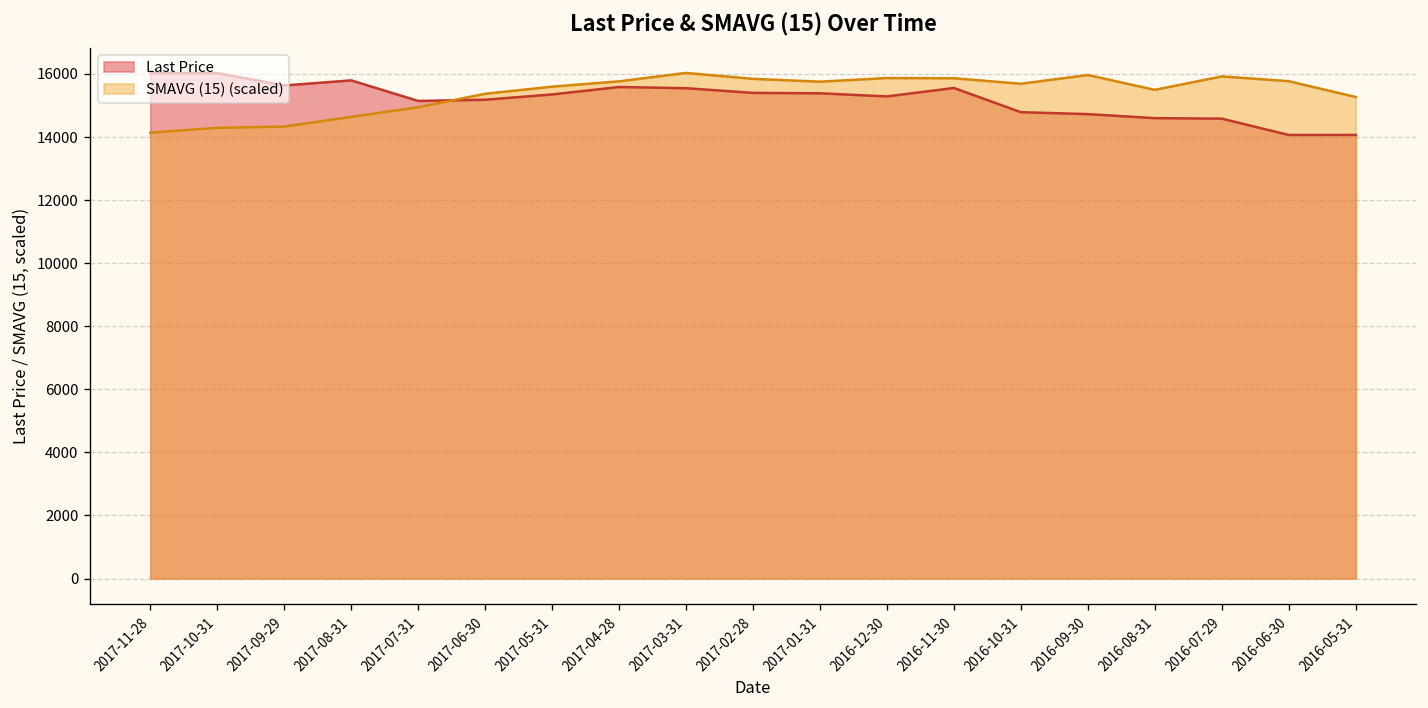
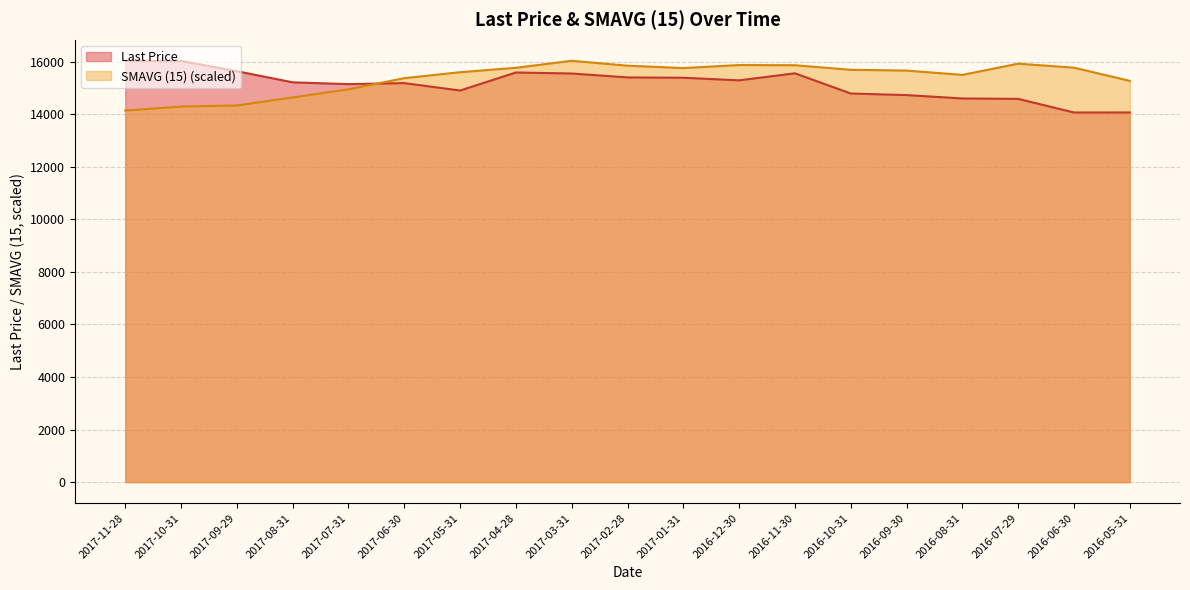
Last Price, 2017-08-31: 15800 -> 15200
Last Price, 2017-05-31: 15300 -> 14900
SMAVG (15) (scaled), 2016-09-30: 16000 -> 15700
